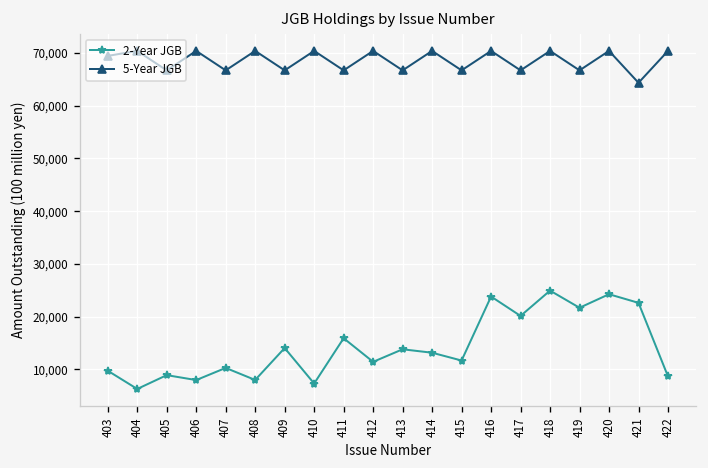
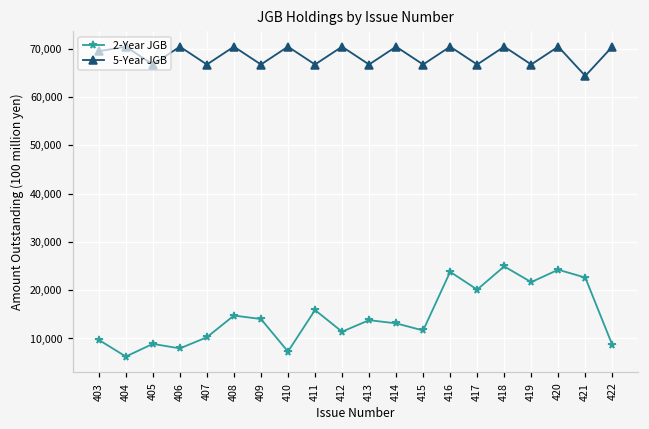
2-Year JGB, 408: 8,000 -> 15,000
